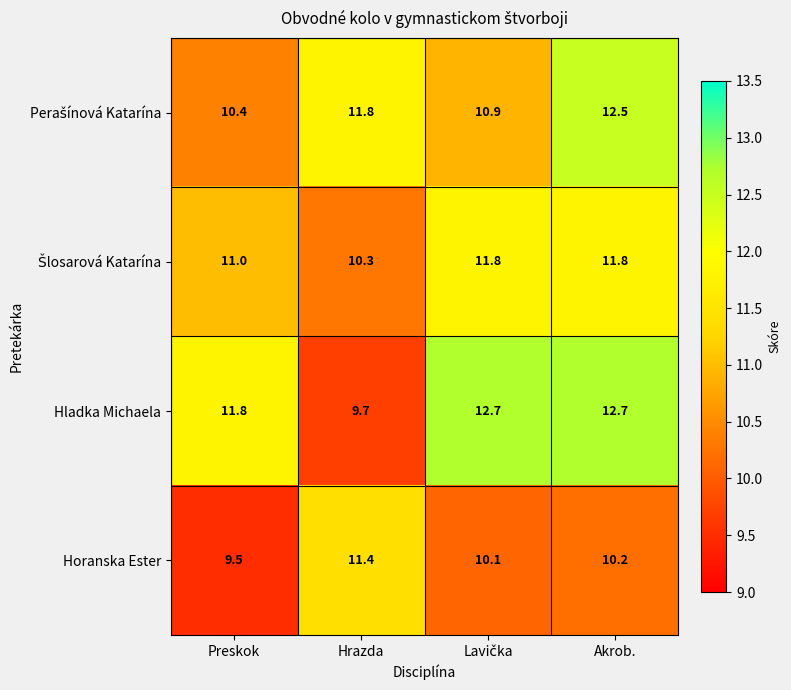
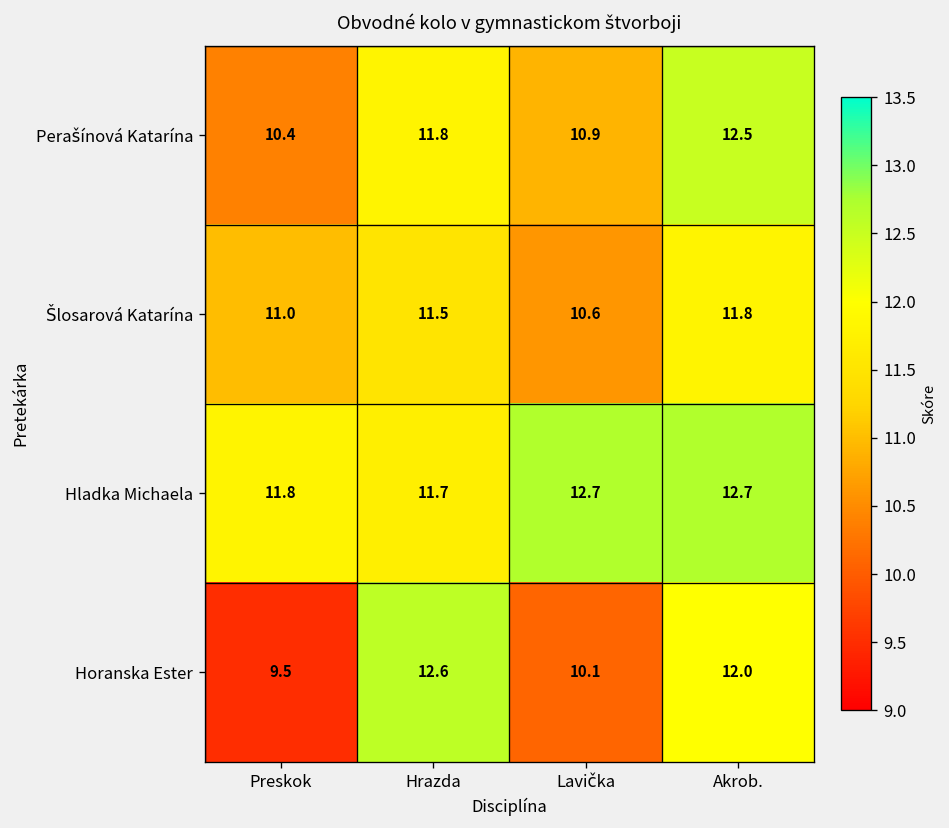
Šlosarová Katarína, Hrazda: 10.3 -> 11.5
Šlosarová Katarína, Lavička: 11.8 -> 10.6
Hladka Michaela, Hrazda: 9.7 -> 11.7
Horanska Ester, Hrazda: 11.4 -> 12.6
Horanska Ester, Akrob.: 10.2 -> 12.0
